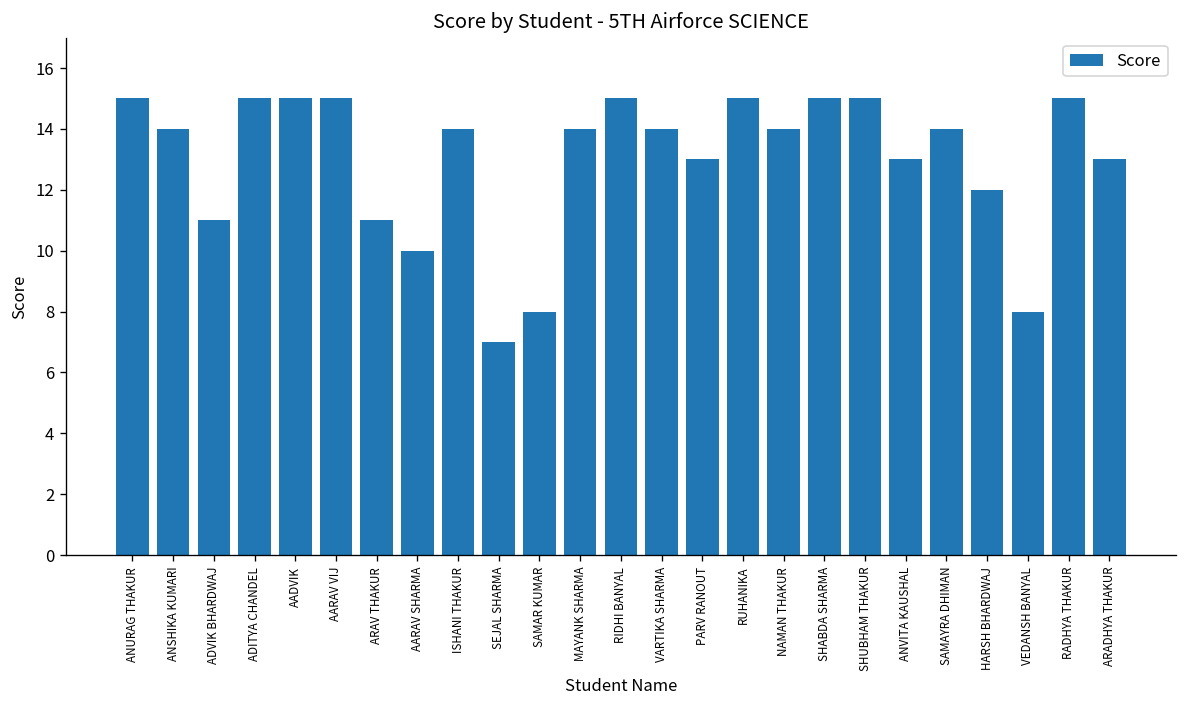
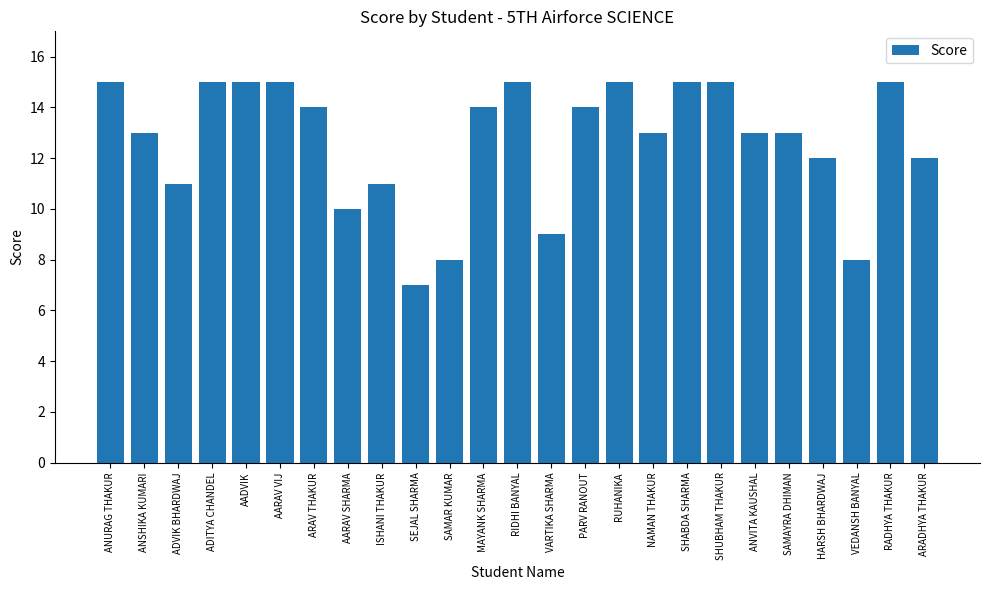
ANSHIKA KUMARI: 14 -> 13
ARAV THAKUR: 11 -> 14
ISHANI THAKUR: 14 -> 11
VARTIKA SHARMA: 14 -> 9
PARV RANOUT: 13 -> 14
NAMAN THAKUR: 14 -> 13
SAMAYRA DHIMAN: 14 -> 13
ARADHYA THAKUR: 13 -> 12
